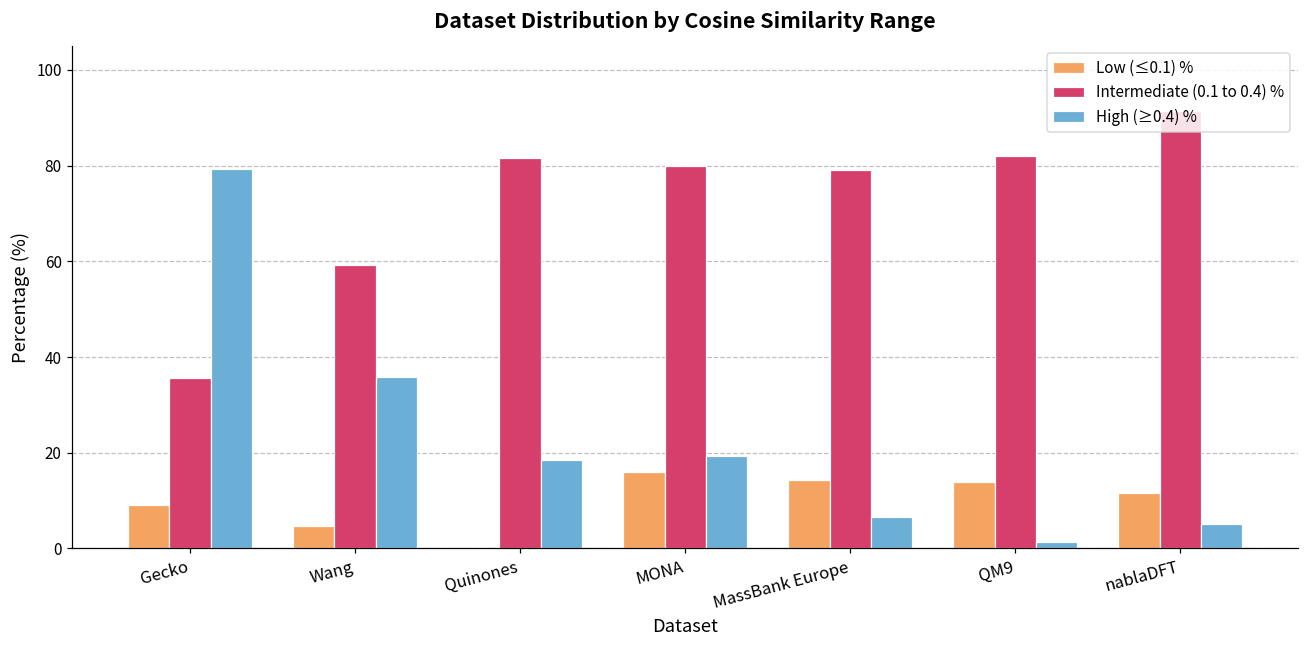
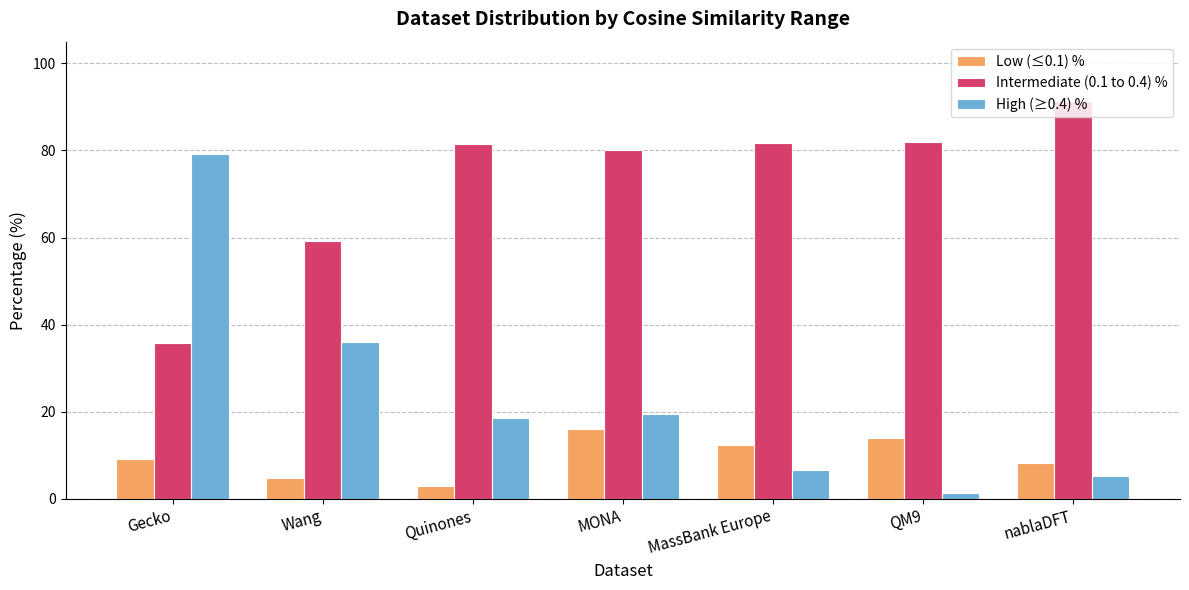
Low (≤0.1) %, Quinones: 0 -> 3
Low (≤0.1) %, MassBank Europe: 14 -> 12
Intermediate (0.1 to 0.4) %, MassBank Europe: 79 -> 82
Low (≤0.1) %, nablaDFT: 12 -> 8
